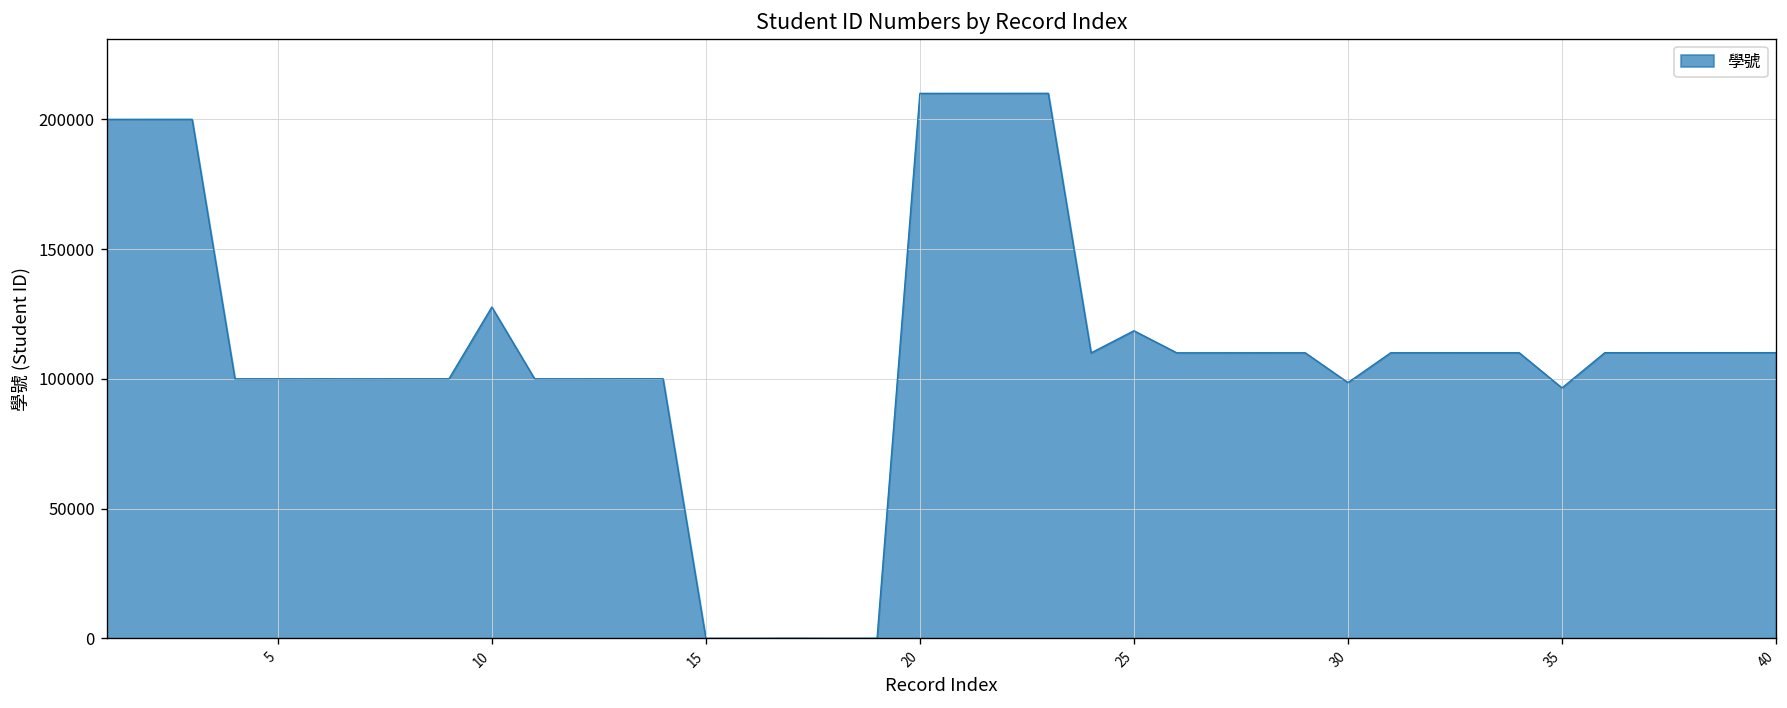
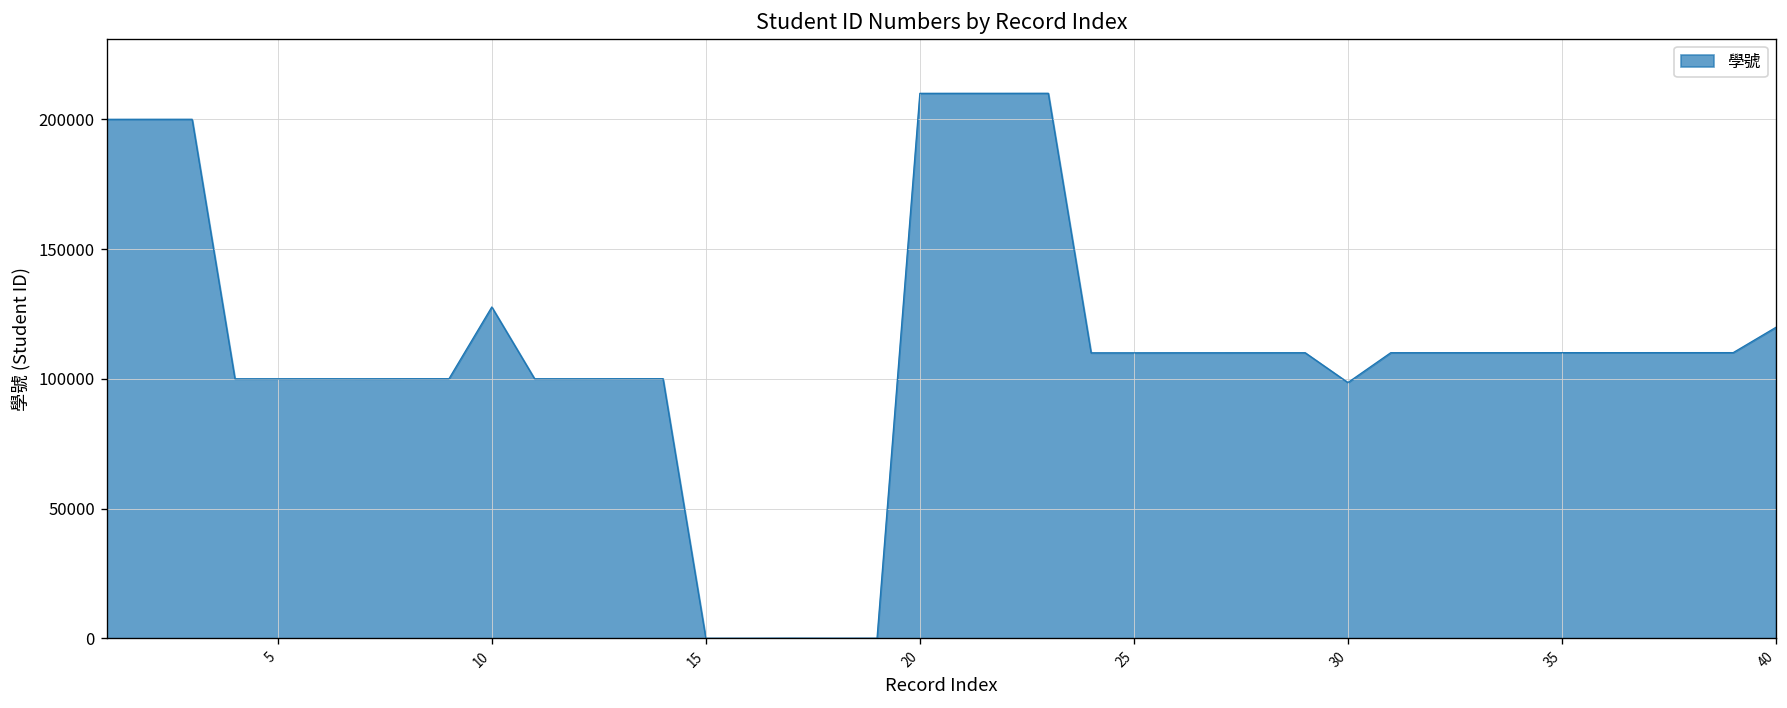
25: 119000 -> 110000
35: 96000 -> 110000
40: 110000 -> 120000
